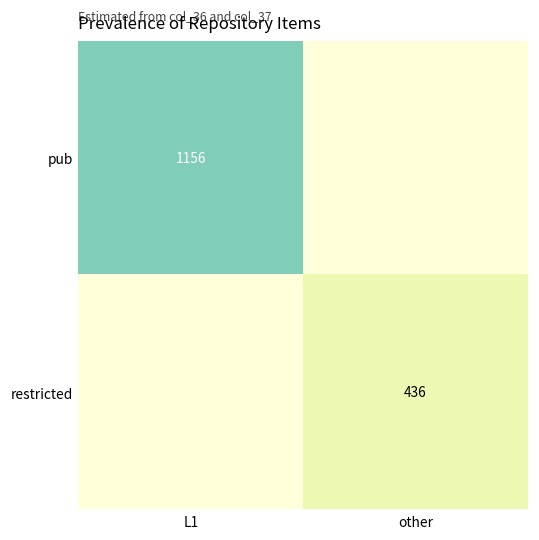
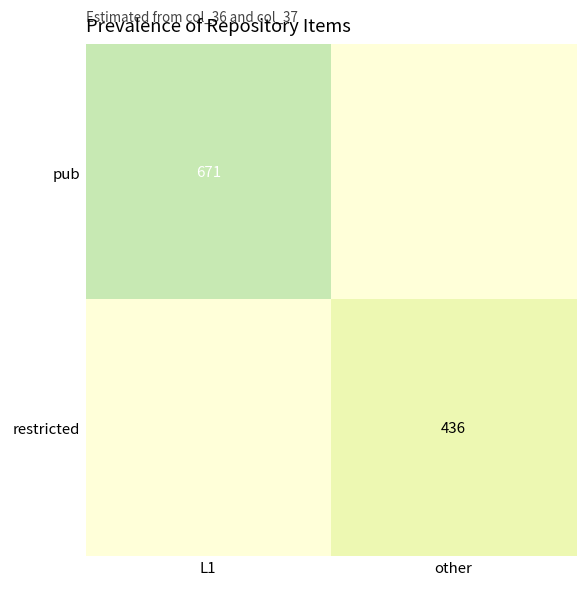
pub, L1: 1156 -> 671
